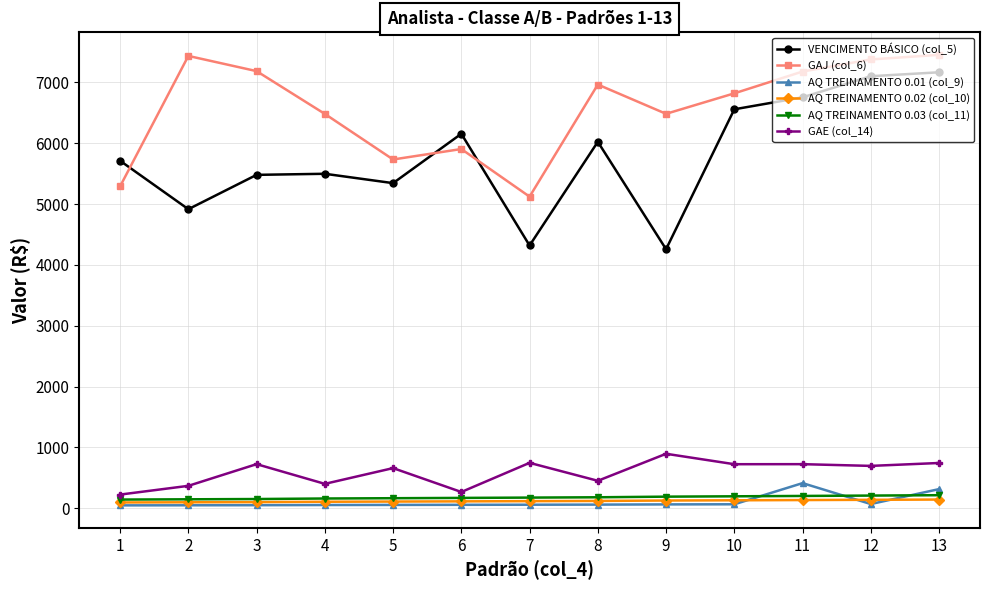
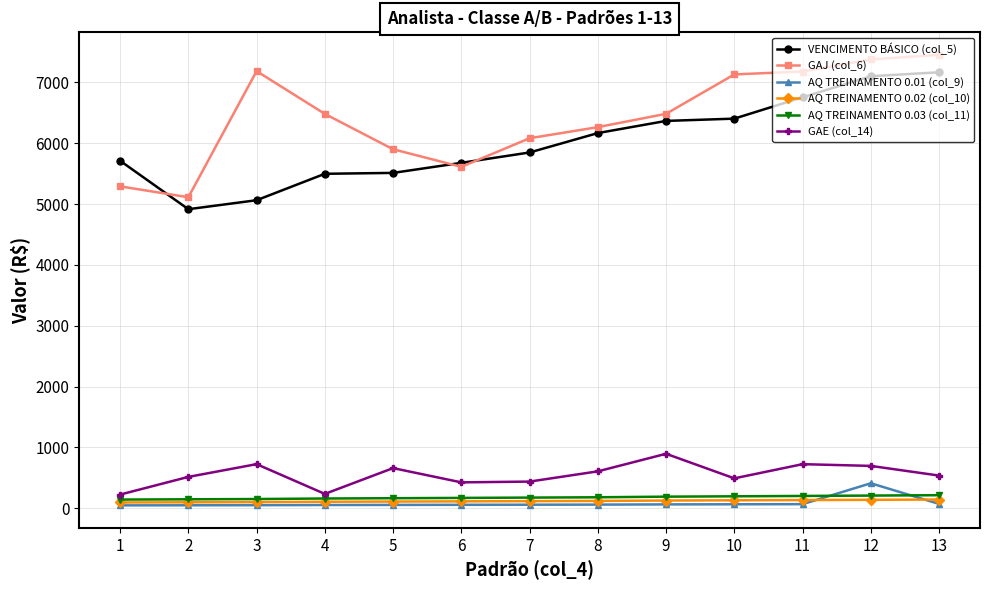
GAJ (col_6), 2: 7400 -> 5100
GAE (col_14), 2: 400 -> 500
VENCIMENTO BÁSICO (col_5), 3: 5500 -> 5100
GAE (col_14), 4: 400 -> 200
VENCIMENTO BÁSICO (col_5), 5: 5300 -> 5500
GAJ (col_6), 5: 5700 -> 5900
VENCIMENTO BÁSICO (col_5), 6: 6200 -> 5700
GAJ (col_6), 6: 5900 -> 5600
GAE (col_14), 6: 300 -> 400
VENCIMENTO BÁSICO (col_5), 7: 4300 -> 5800
GAJ (col_6), 7: 5100 -> 6100
GAE (col_14), 7: 700 -> 400
VENCIMENTO BÁSICO (col_5), 8: 6000 -> 6200
GAJ (col_6), 8: 7000 -> 6300
GAE (col_14), 8: 500 -> 600
VENCIMENTO BÁSICO (col_5), 9: 4300 -> 6400
VENCIMENTO BÁSICO (col_5), 10: 6600 -> 6400
GAJ (col_6), 10: 6800 -> 7100
GAE (col_14), 10: 700 -> 500
AQ TREINAMENTO 0.01 (col_9), 11: 400 -> 100
AQ TREINAMENTO 0.01 (col_9), 12: 100 -> 400
AQ TREINAMENTO 0.01 (col_9), 13: 300 -> 100
GAE (col_14), 13: 700 -> 500
